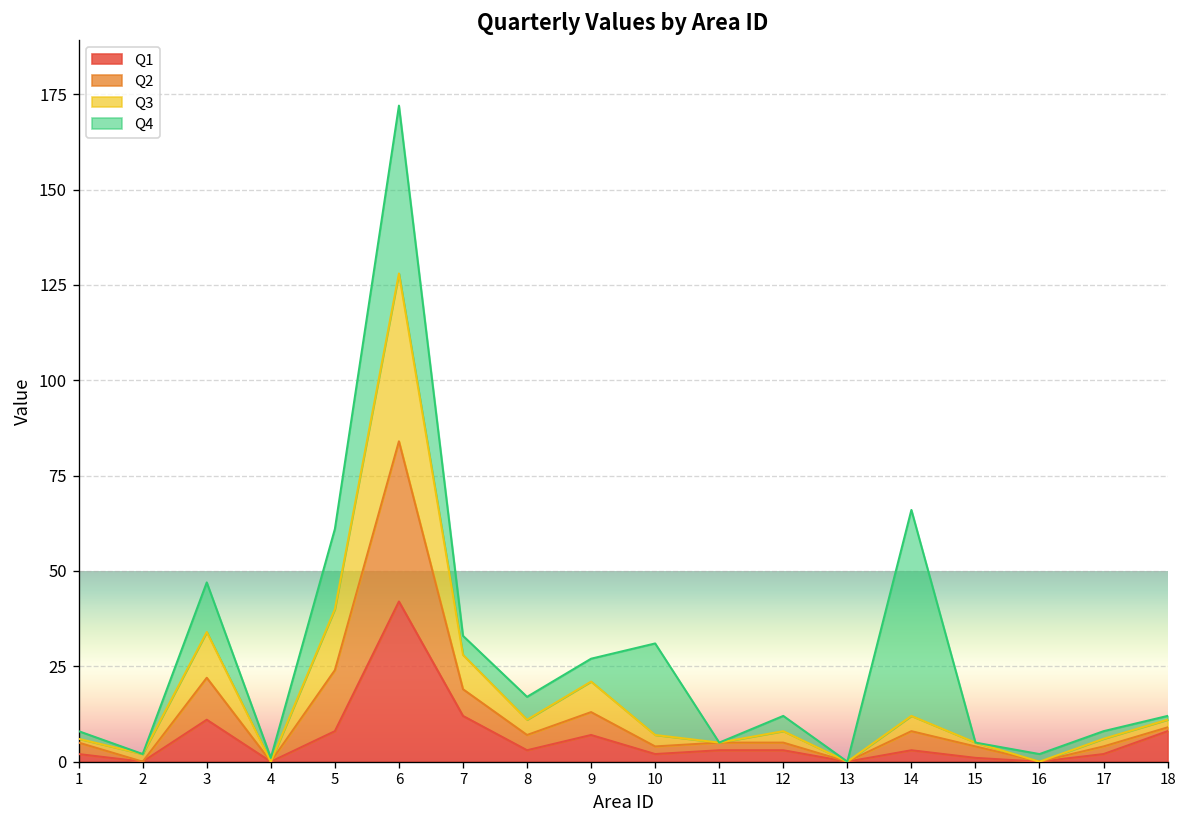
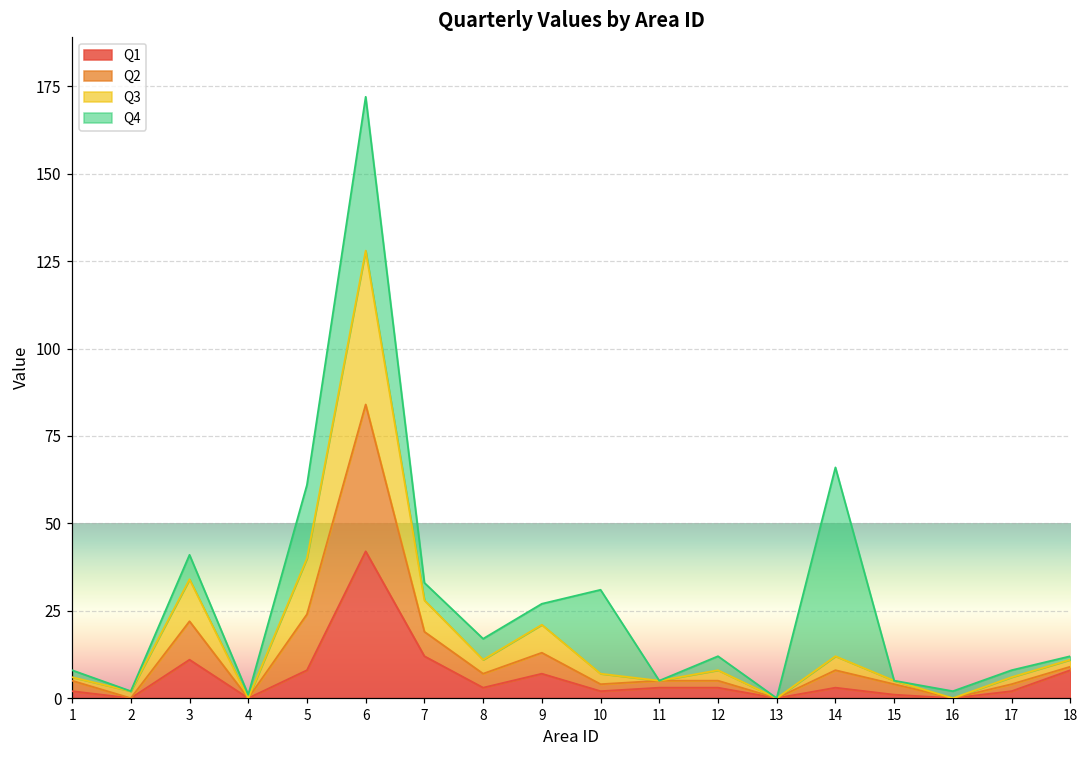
Q4, 3: 13 -> 7
